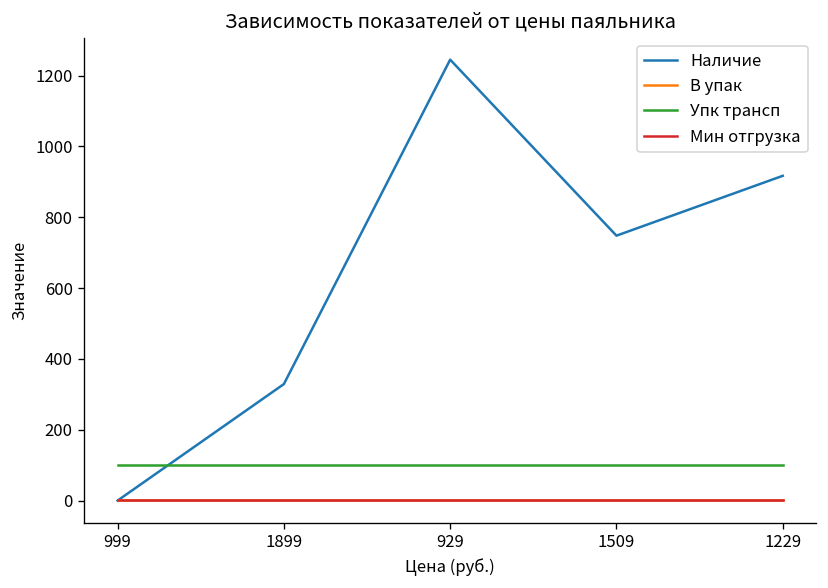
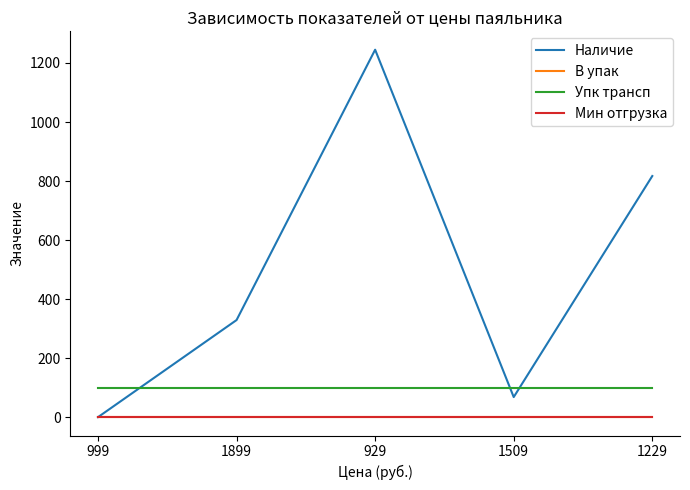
Наличие, 1509: 750 -> 70
Наличие, 1229: 920 -> 820
